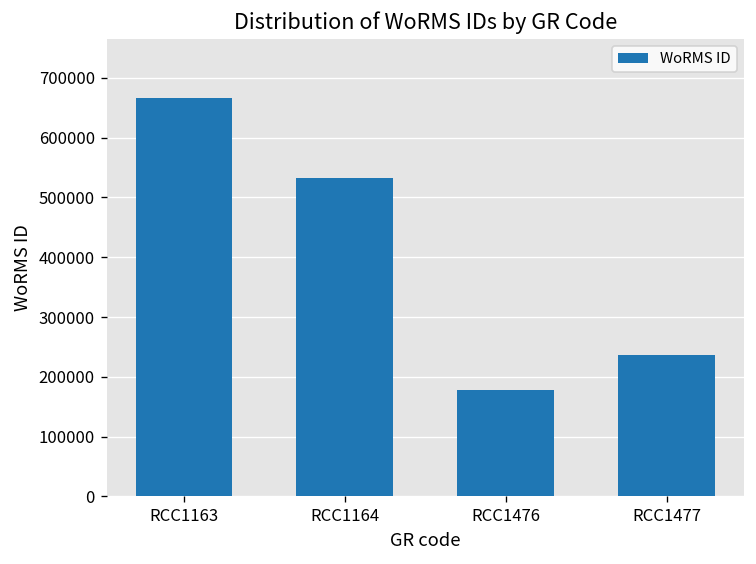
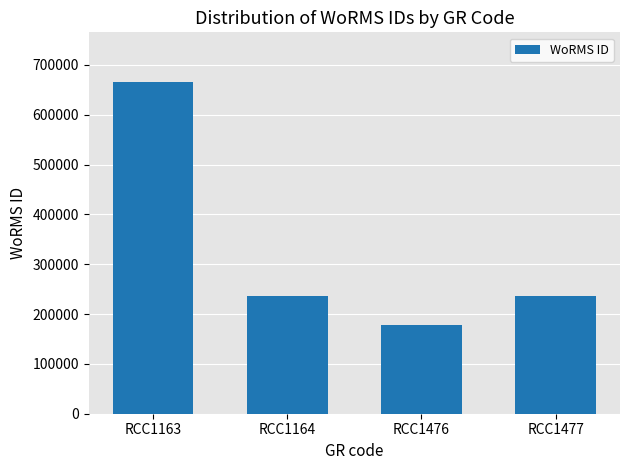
RCC1164: 530000 -> 240000
